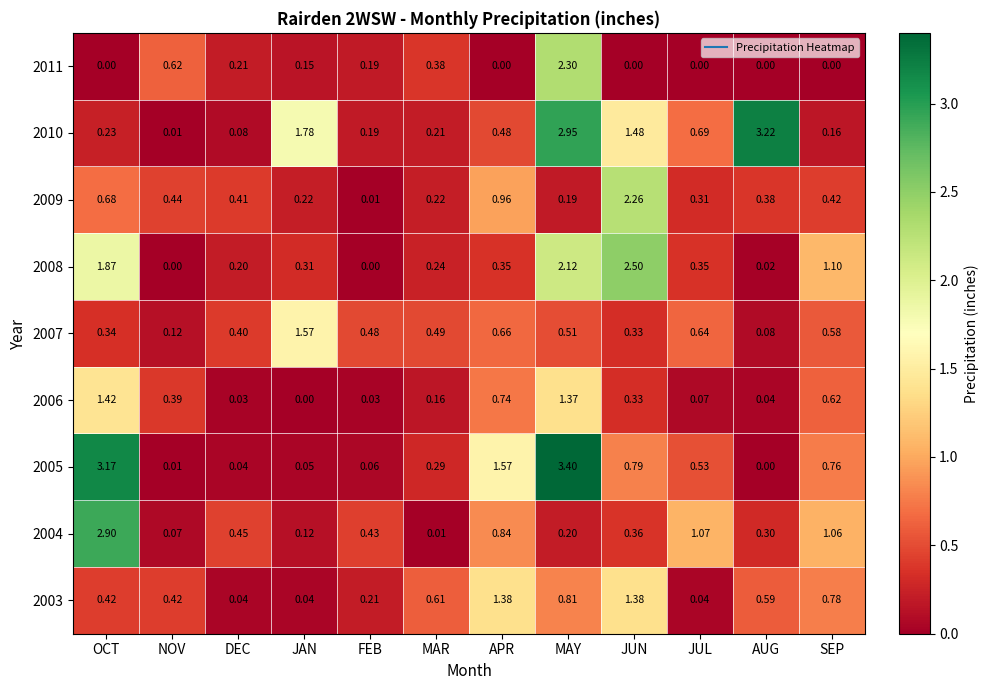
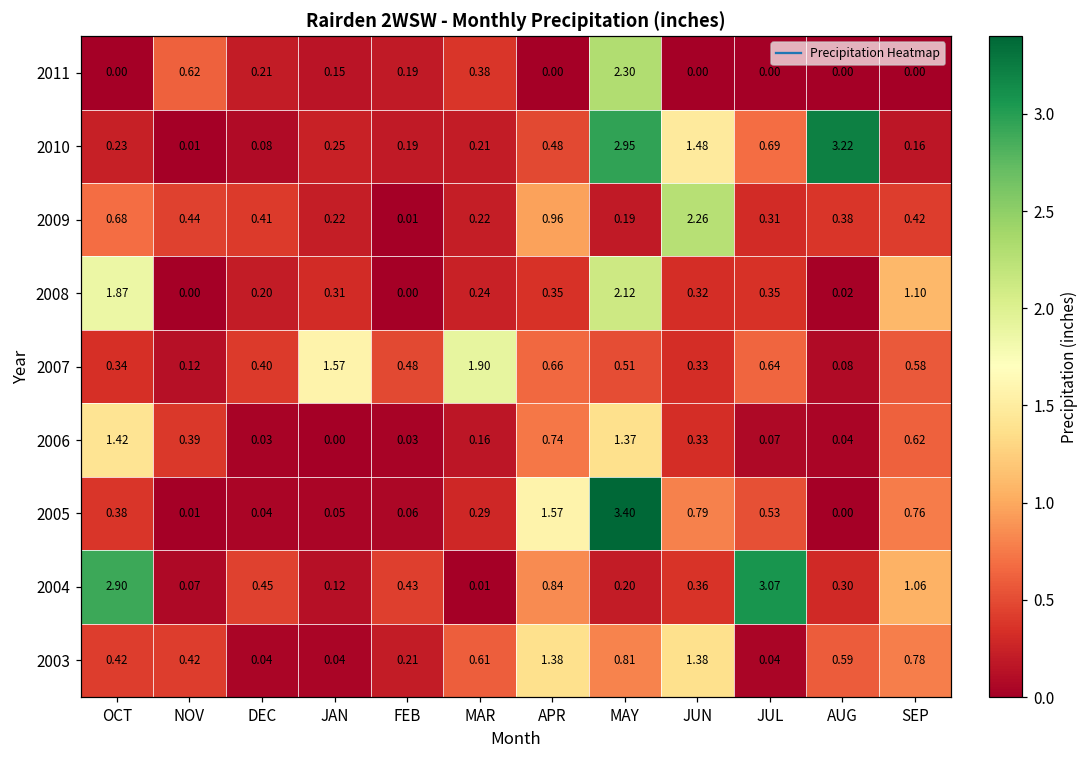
2010, JAN: 1.78 -> 0.25
2008, JUN: 2.50 -> 0.32
2007, MAR: 0.49 -> 1.90
2005, OCT: 3.17 -> 0.38
2004, JUL: 1.07 -> 3.07
